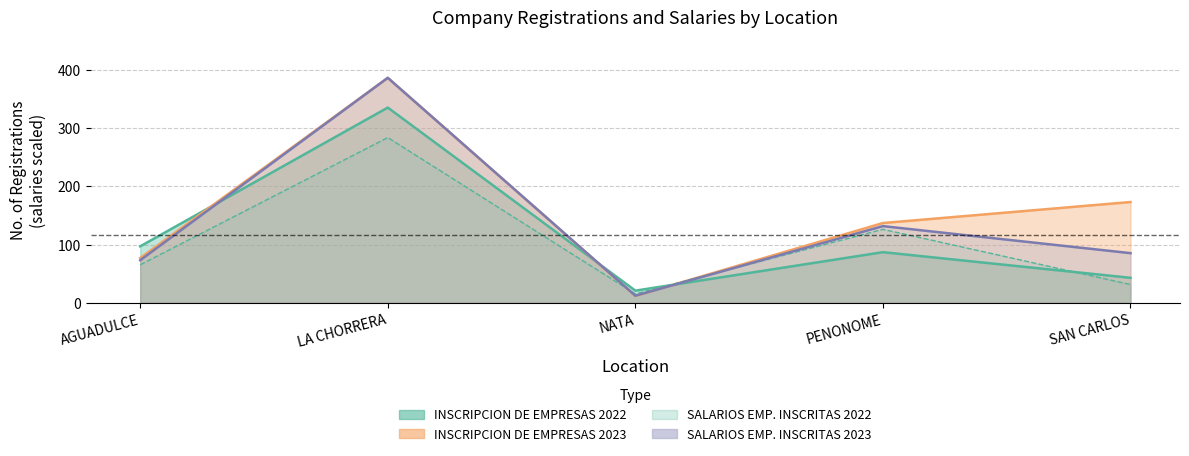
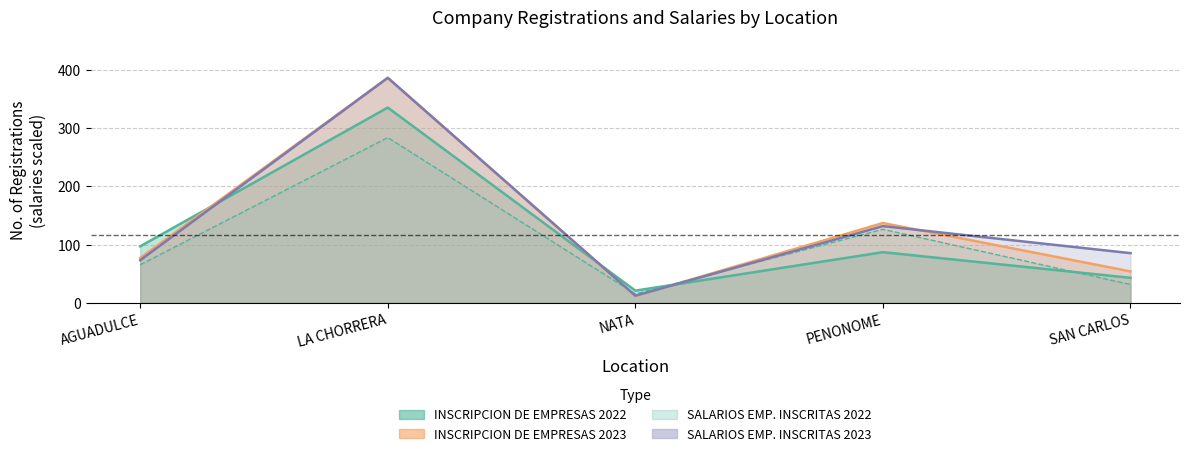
INSCRIPCION DE EMPRESAS 2023, SAN CARLOS: 170 -> 50
